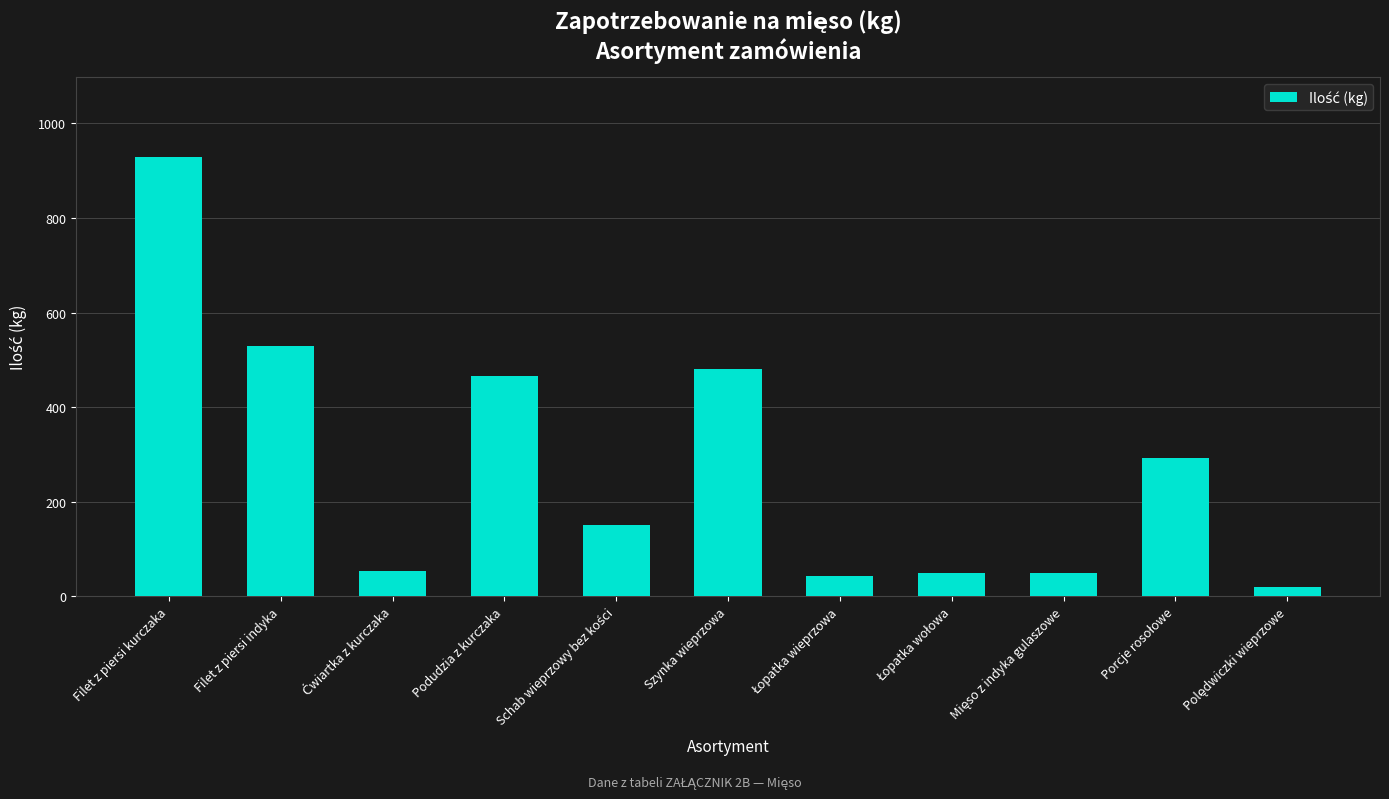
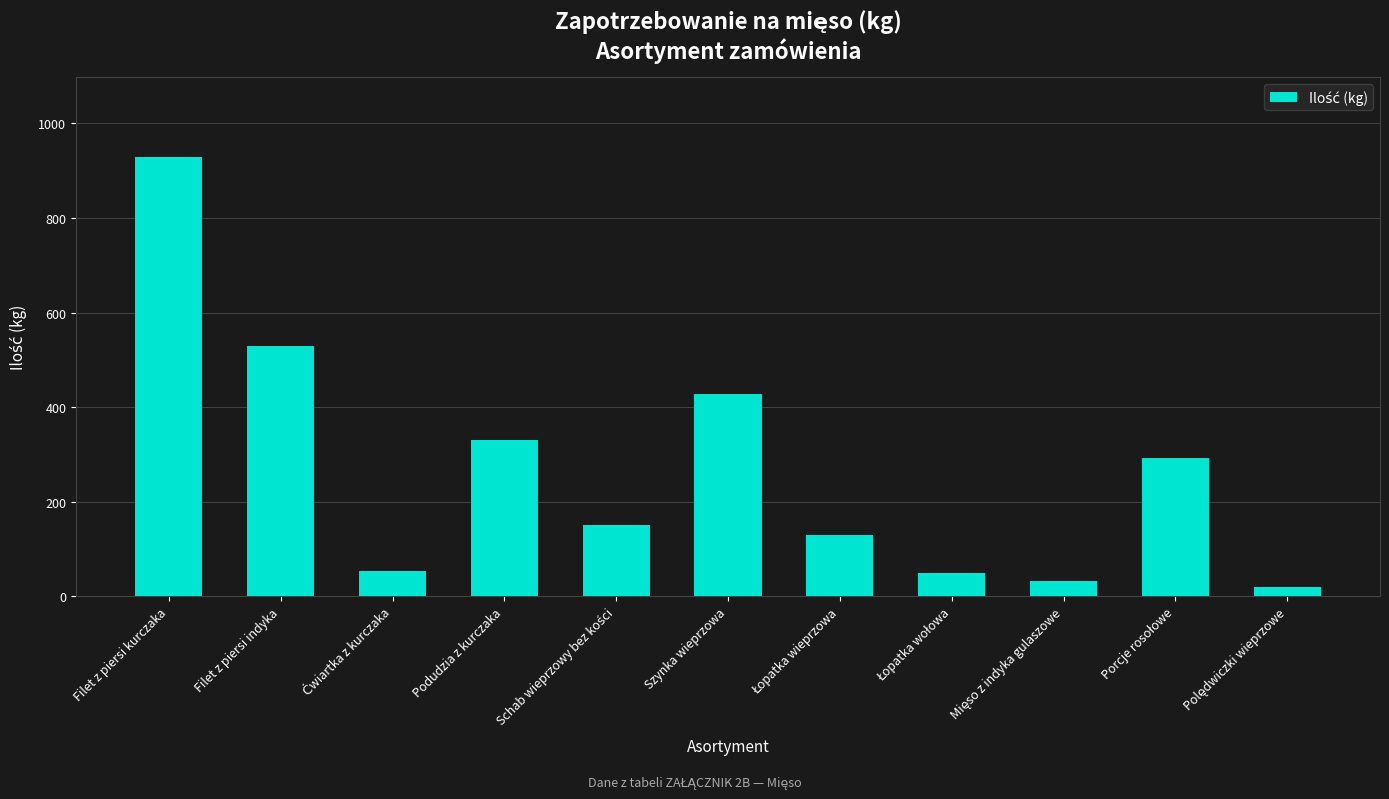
Podudzia z kurczaka: 470 -> 330
Szynka wieprzowa: 480 -> 430
Łopatka wieprzowa: 40 -> 130
Mięso z indyka gulaszowe: 50 -> 30
